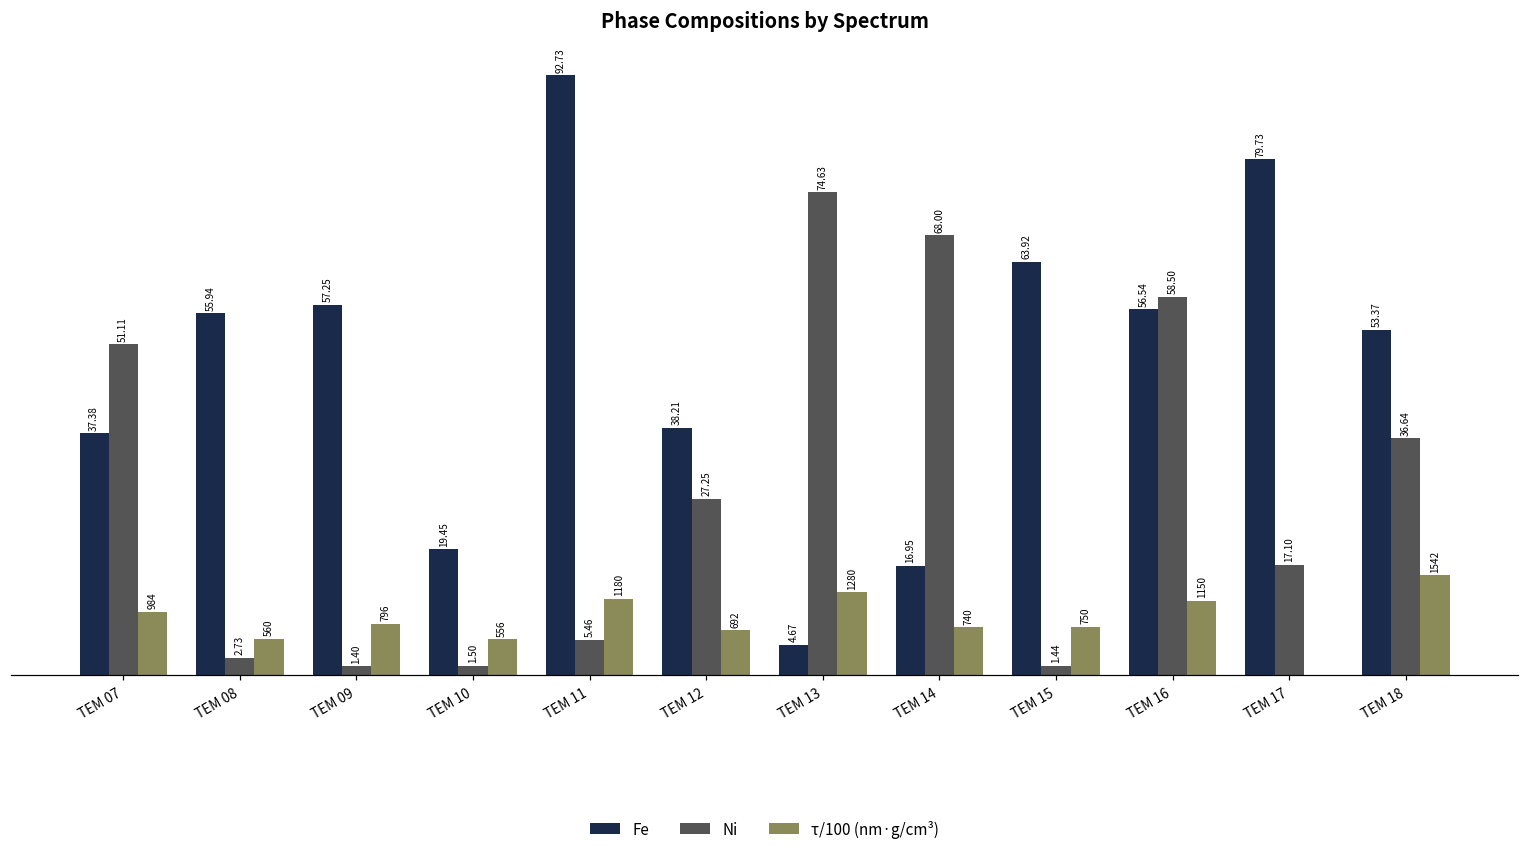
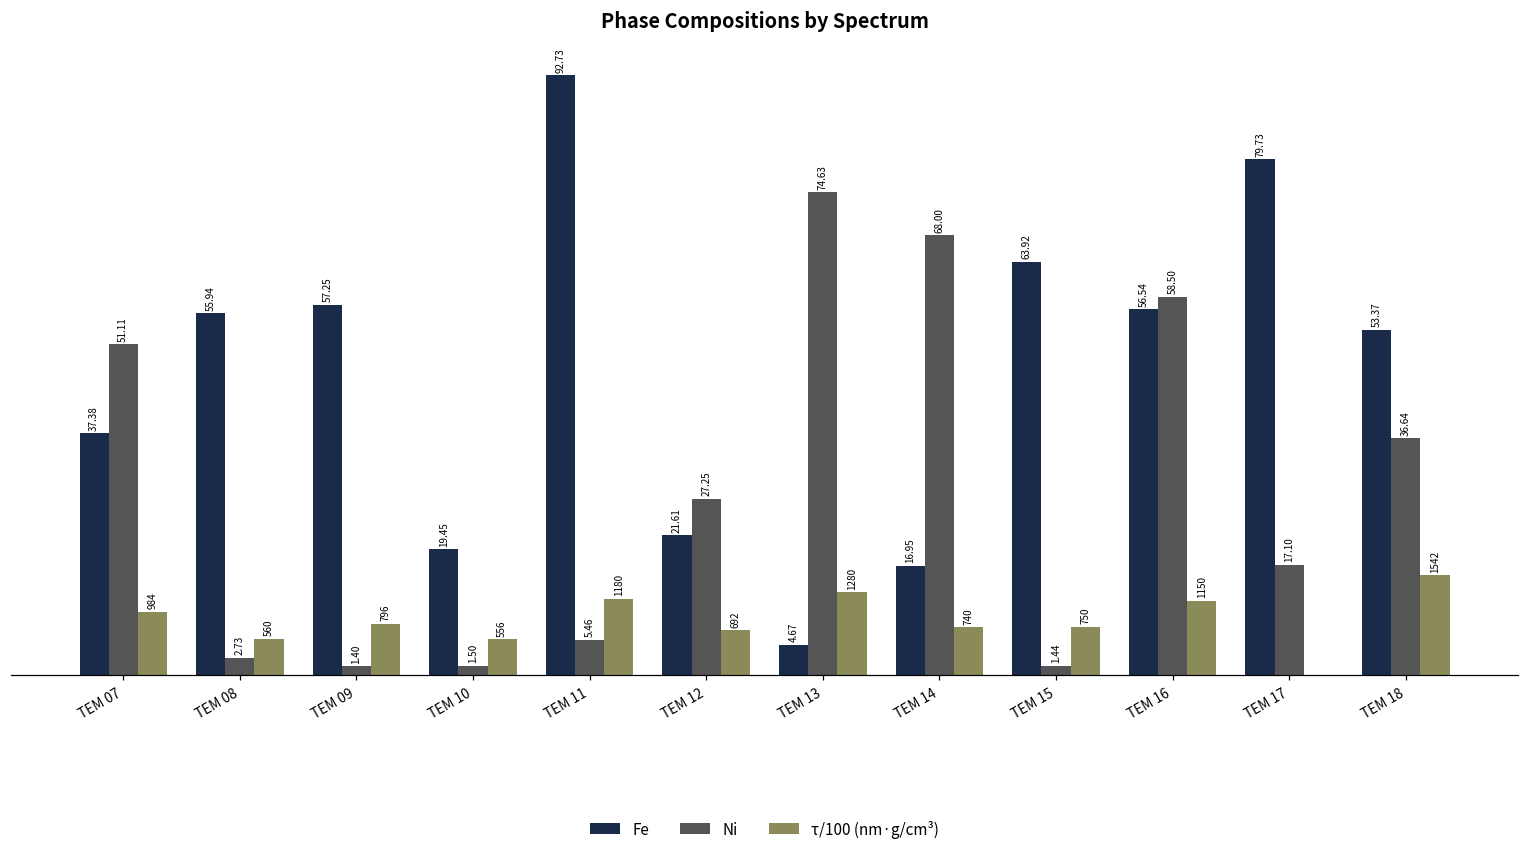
Fe, TEM 12: 38.21 -> 21.61
